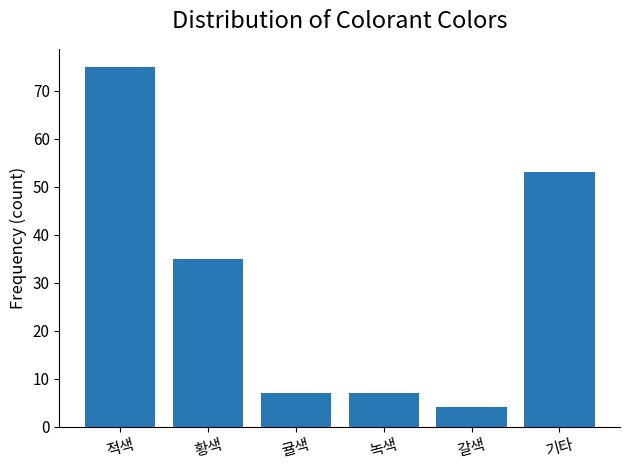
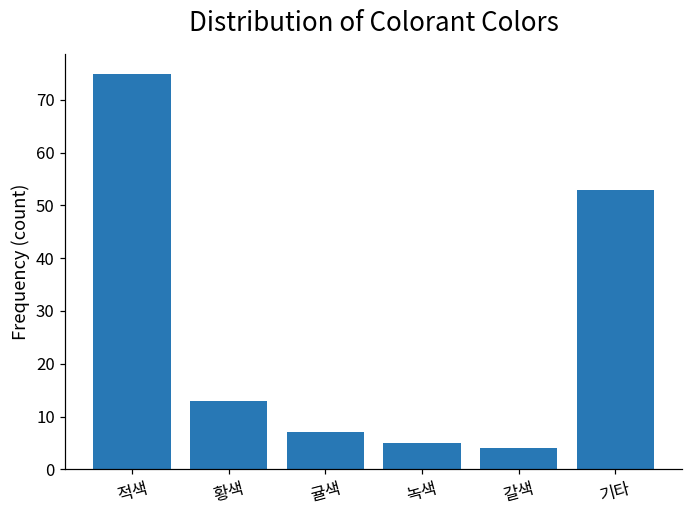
황색: 35 -> 13
녹색: 7 -> 5
